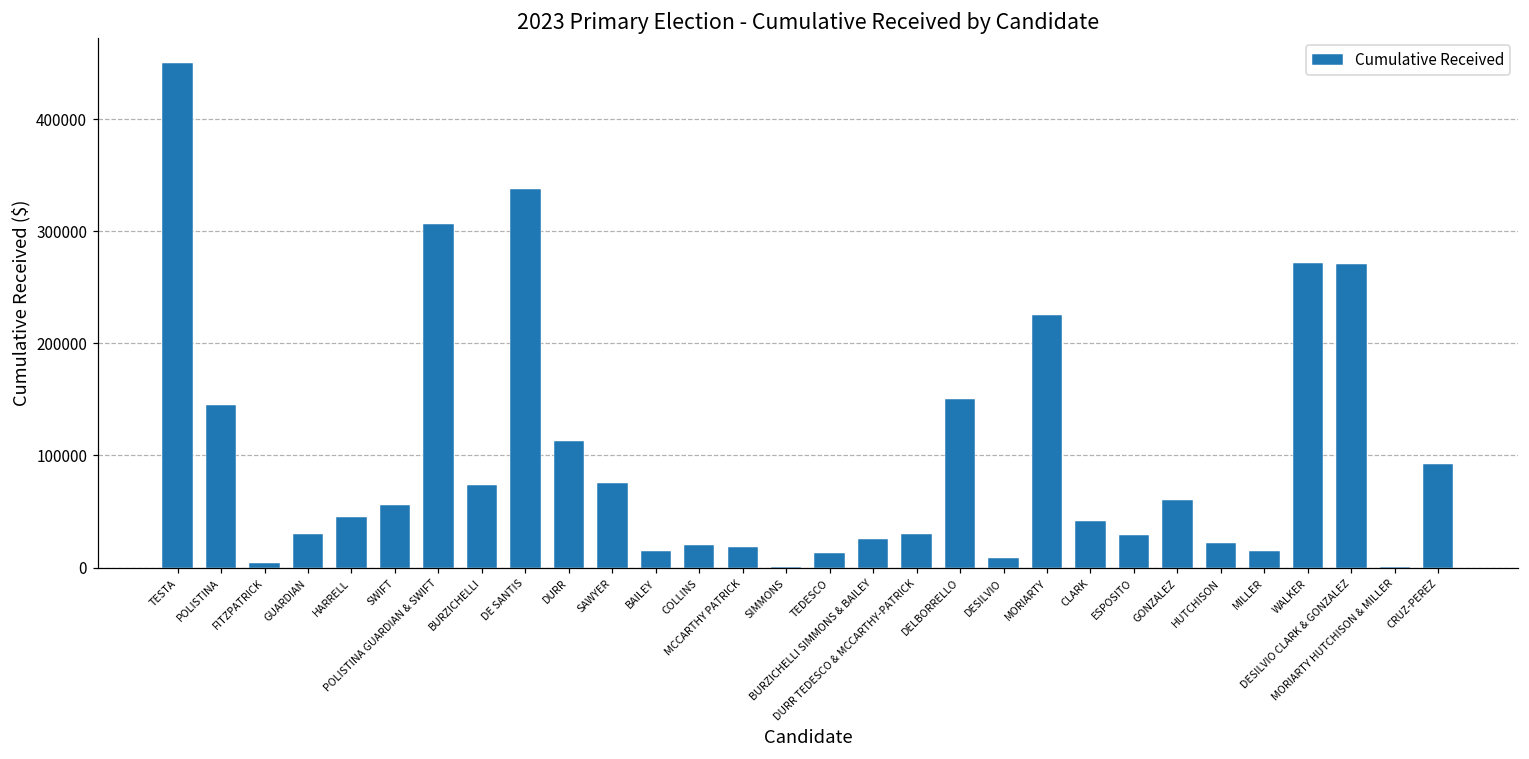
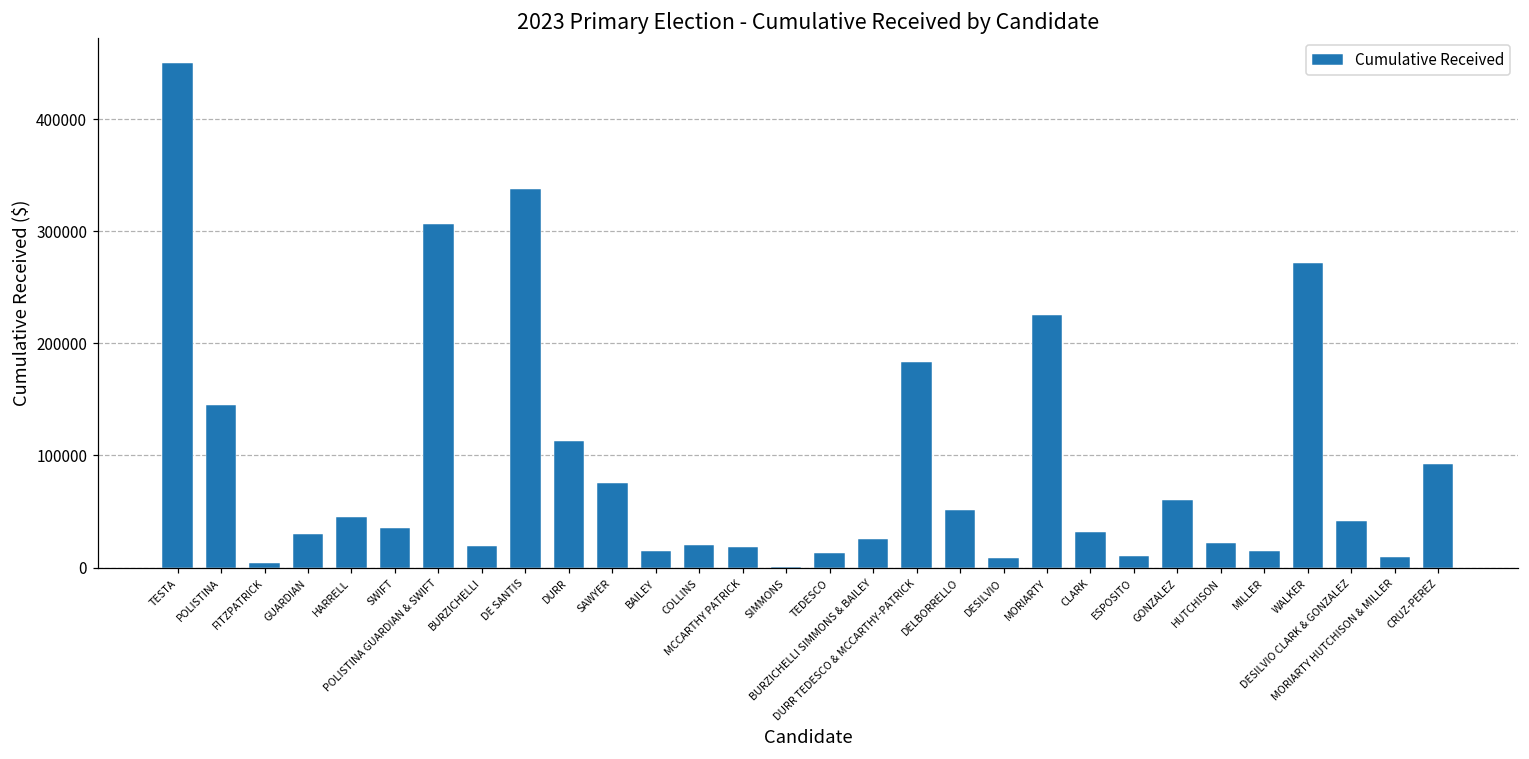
SWIFT: 56000 -> 35000
BURZICHELLI: 73000 -> 19000
DURR TEDESCO & MCCARTHY-PATRICK: 30000 -> 183000
DELBORRELLO: 151000 -> 51000
CLARK: 42000 -> 32000
ESPOSITO: 29000 -> 11000
DESILVIO CLARK & GONZALEZ: 271000 -> 42000
MORIARTY HUTCHISON & MILLER: 0 -> 10000
